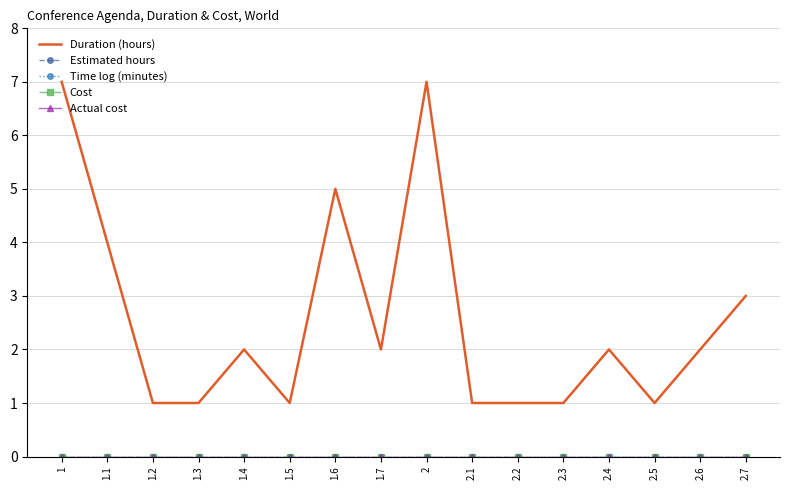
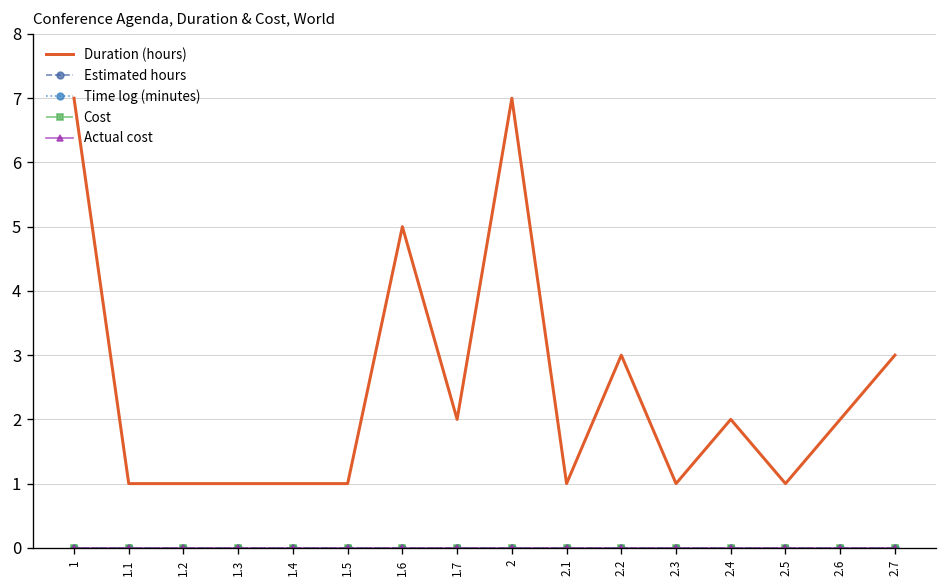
Duration (hours), 1.1: 4 -> 1
Duration (hours), 1.4: 2 -> 1
Duration (hours), 2.2: 1 -> 3
